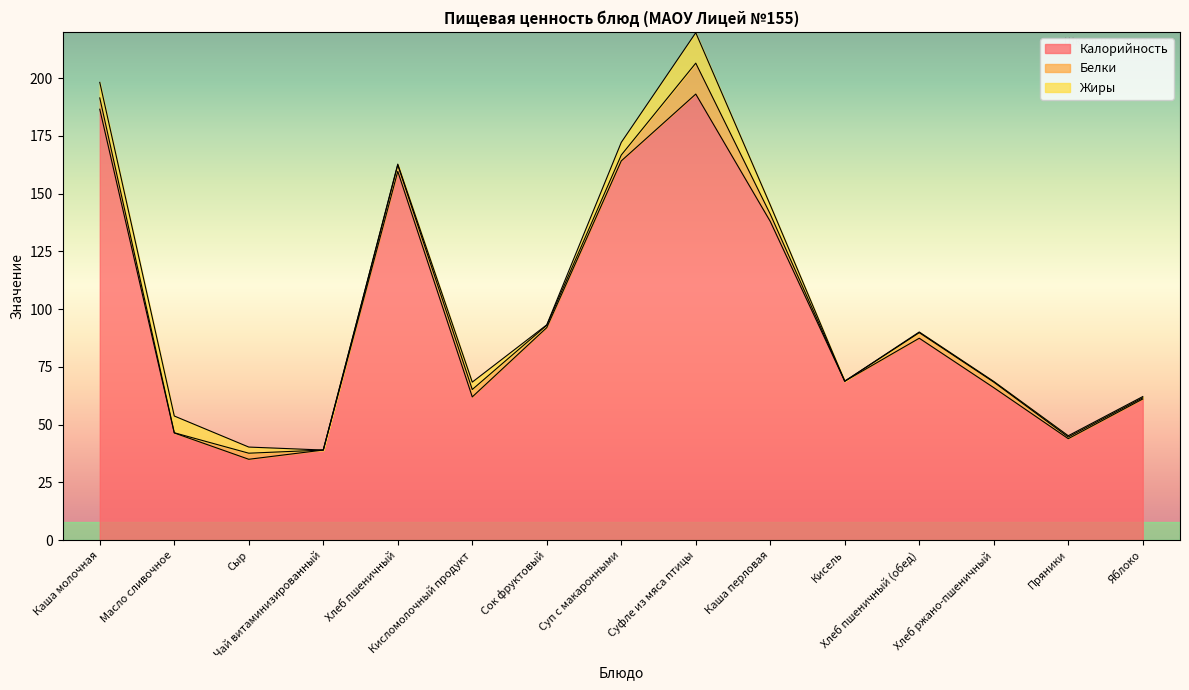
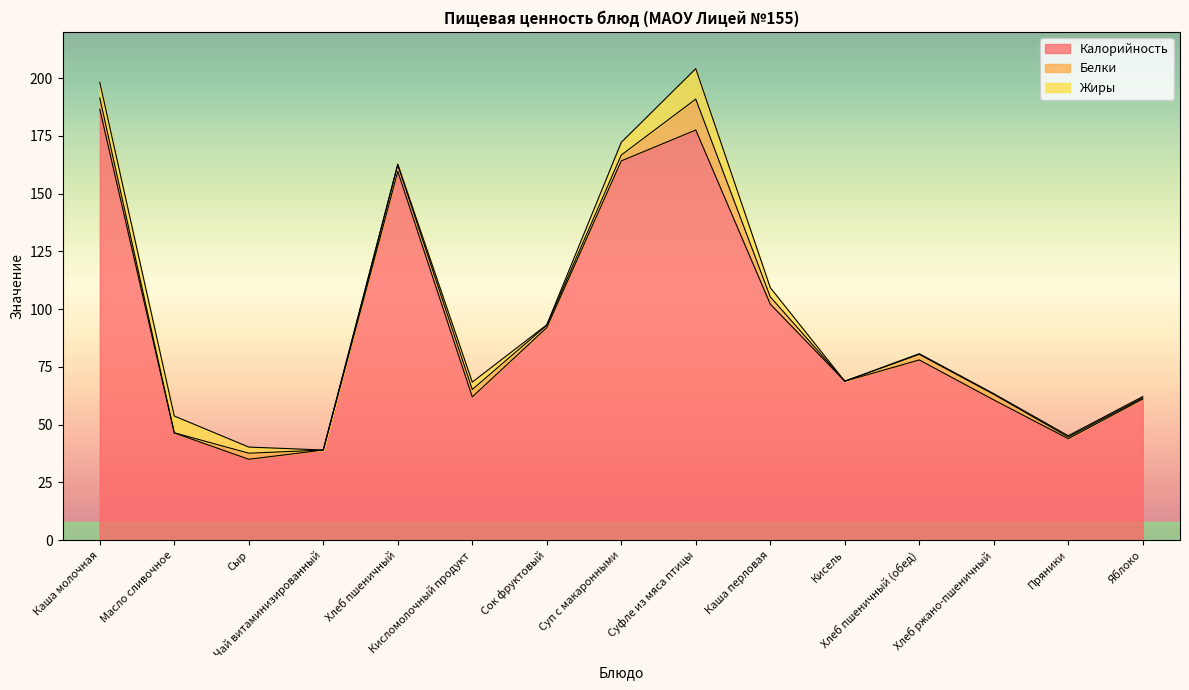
Калорийность, Суфле из мяса птицы: 193 -> 178
Калорийность, Каша перловая: 138 -> 102
Калорийность, Хлеб пшеничный (обед): 87 -> 78
Калорийность, Хлеб ржано-пшеничный: 66 -> 61
